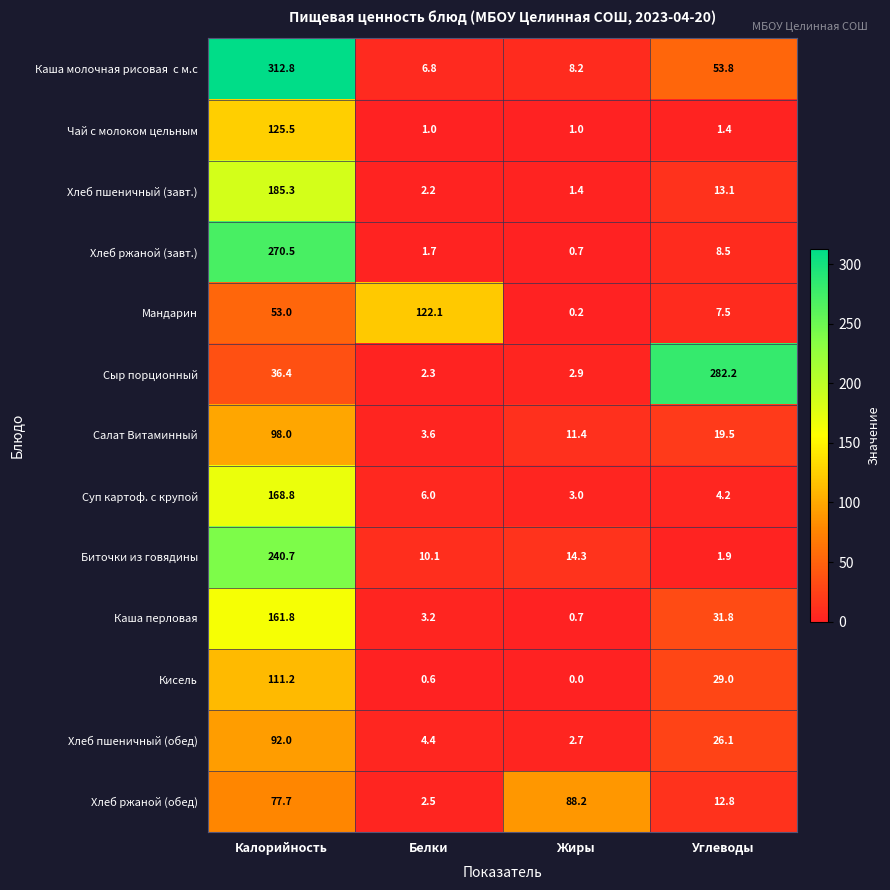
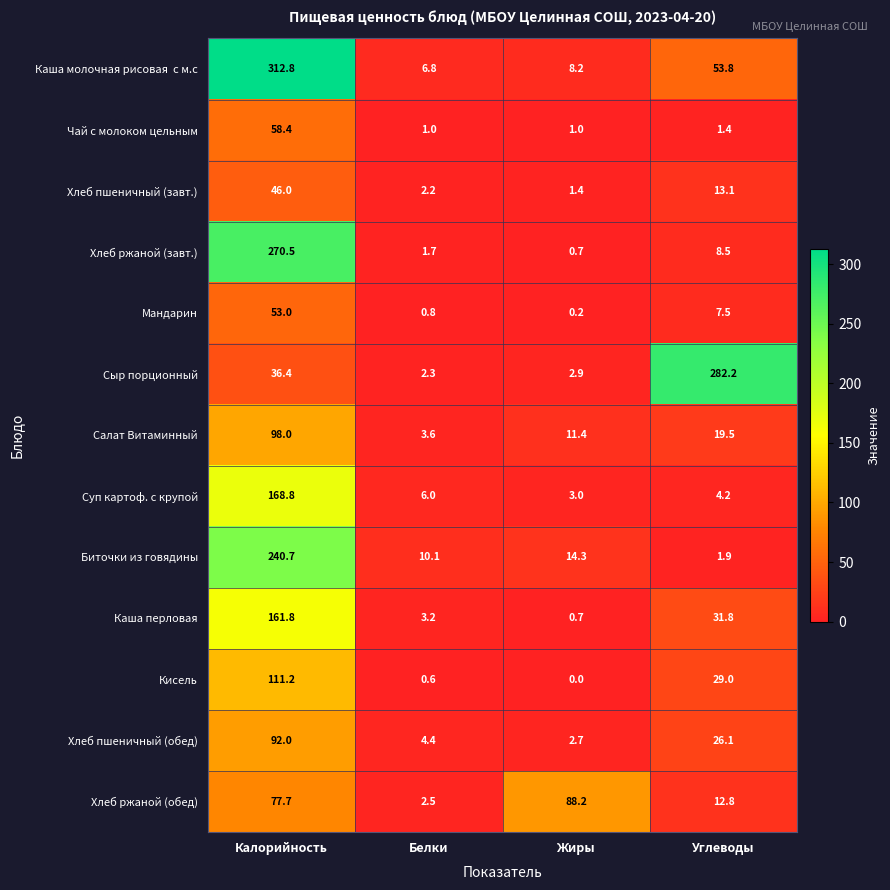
Чай с молоком цельным, Калорийность: 125.5 -> 58.4
Хлеб пшеничный (завт.), Калорийность: 185.3 -> 46.0
Мандарин, Белки: 122.1 -> 0.8
